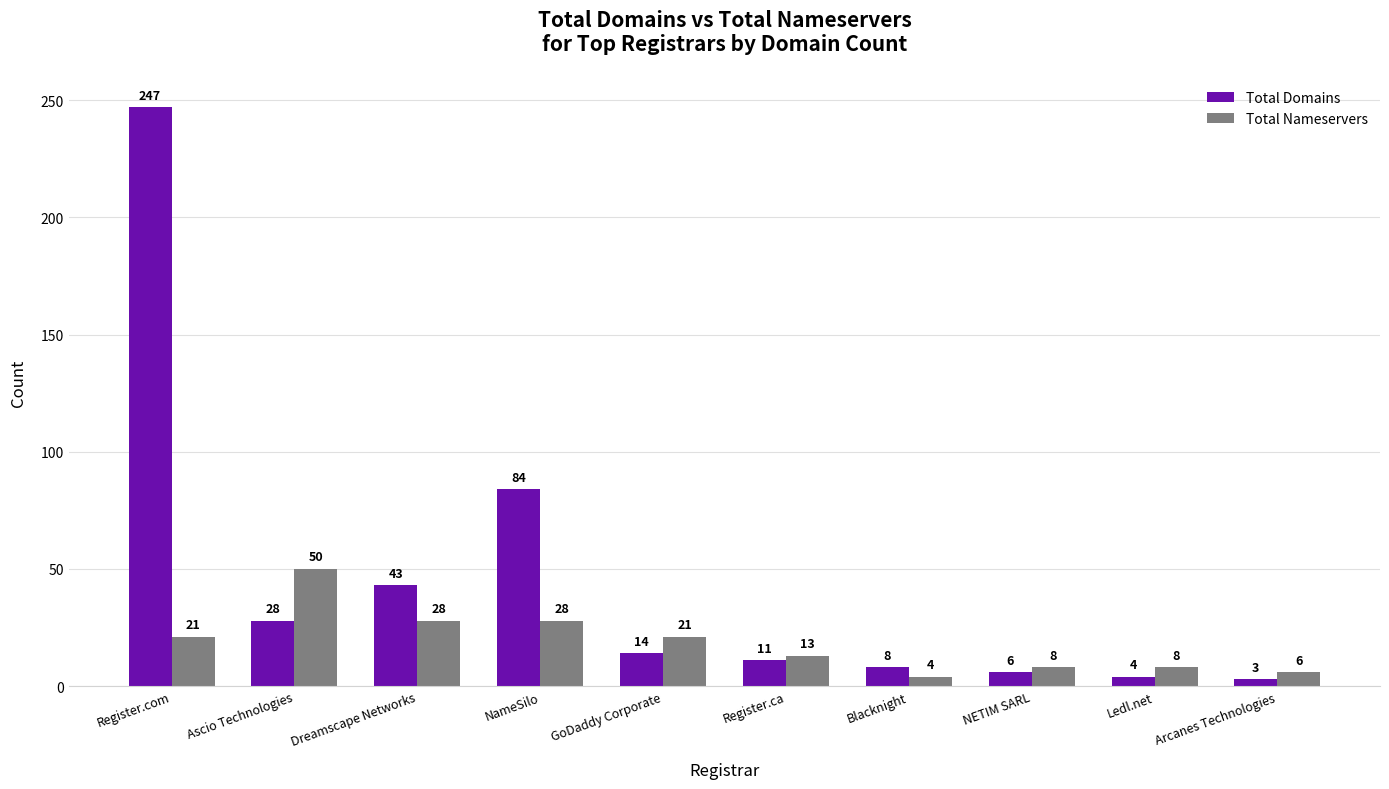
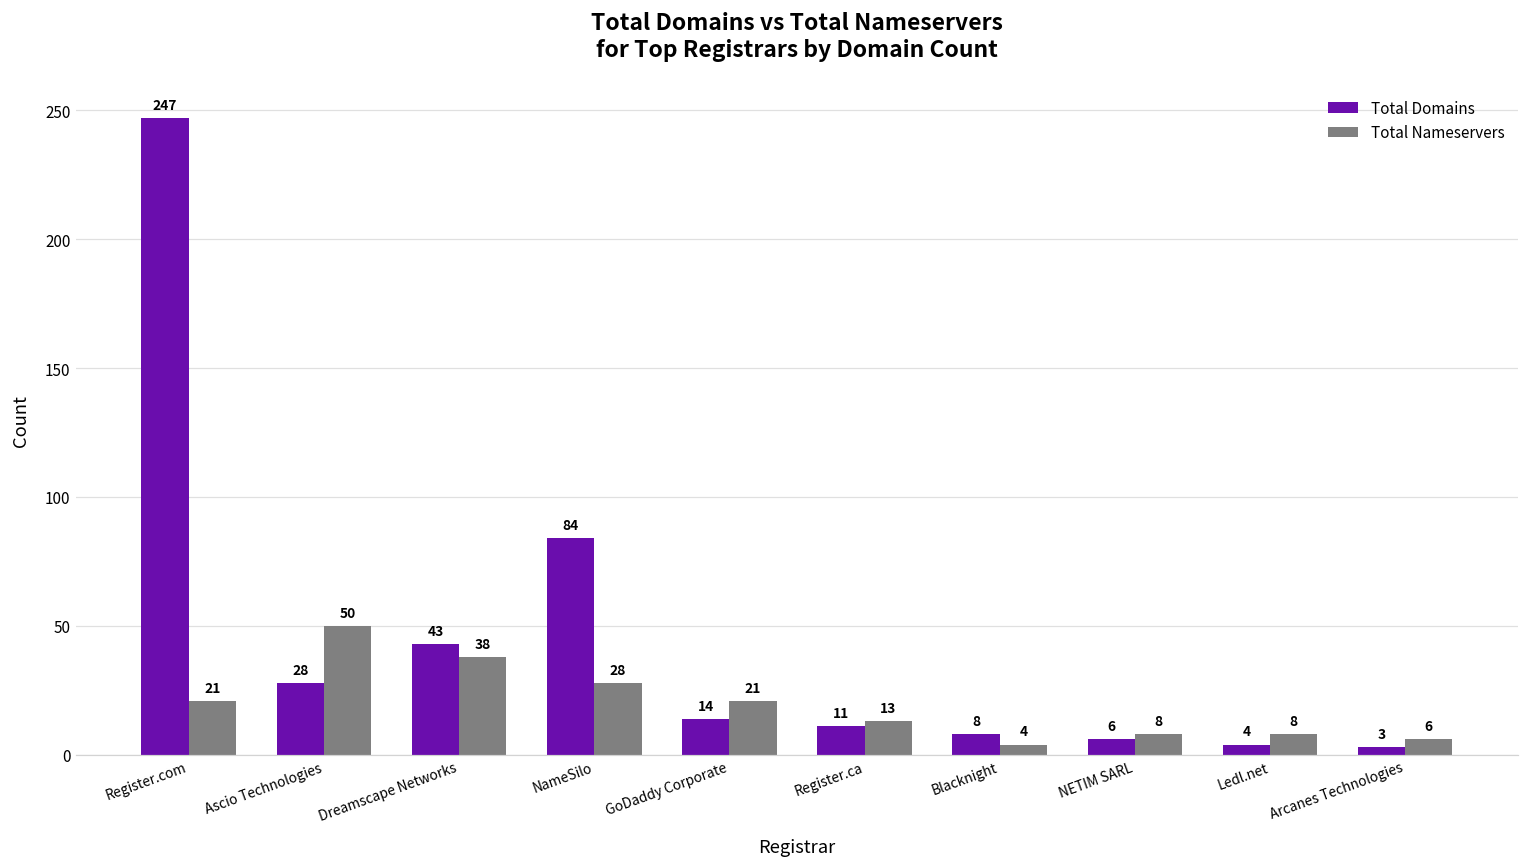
Total Nameservers, Dreamscape Networks: 28 -> 38
